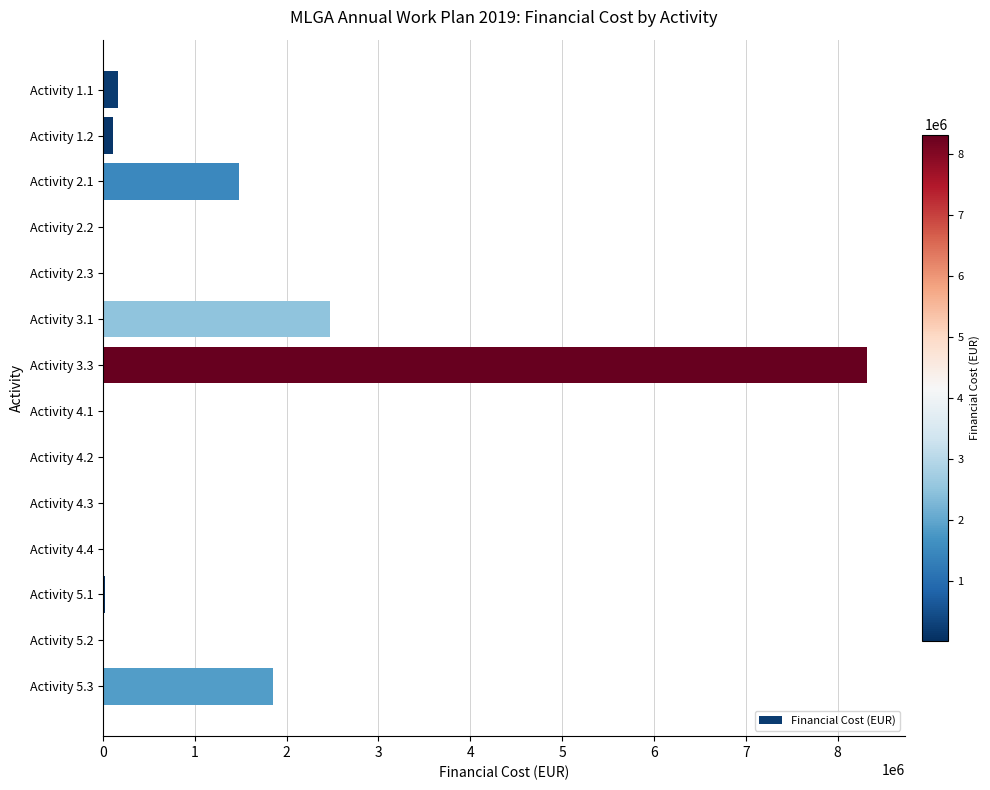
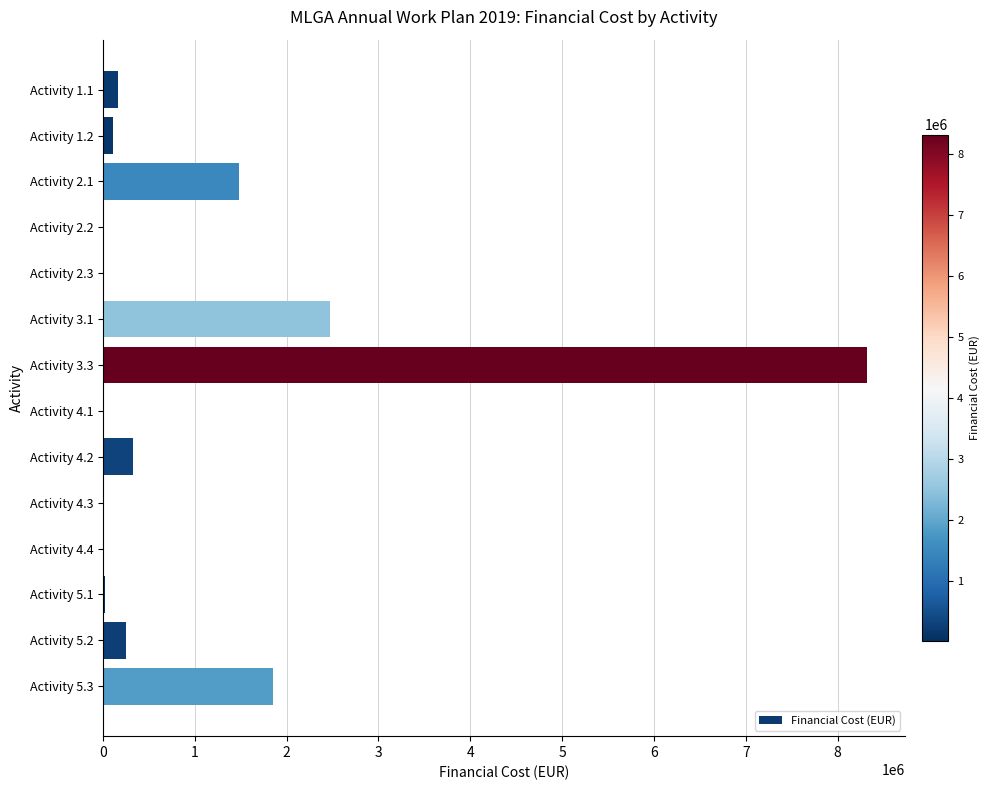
Activity 4.2: 0 -> 300000
Activity 5.2: 0 -> 300000
